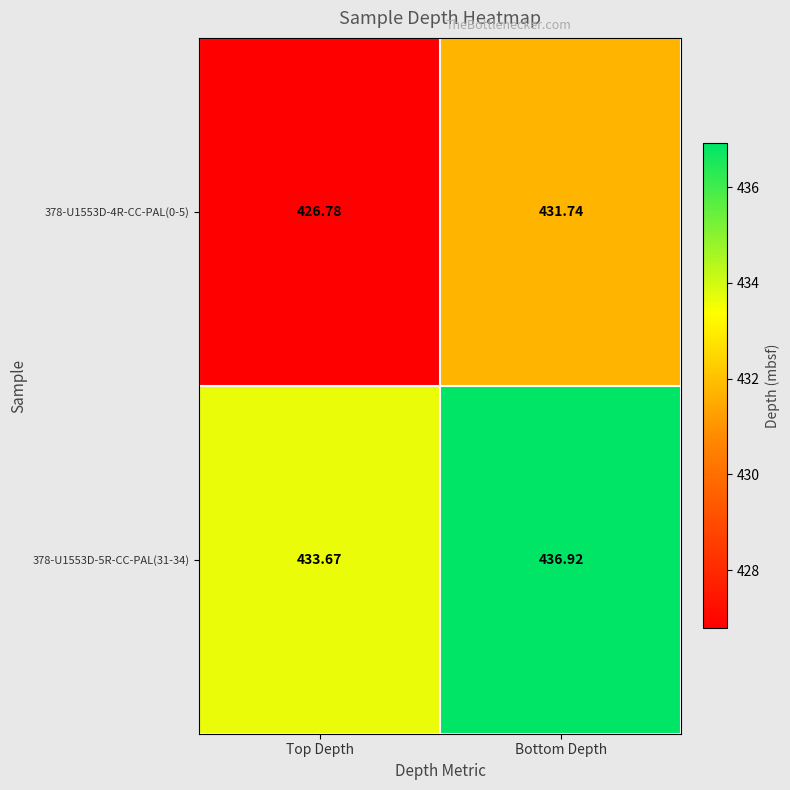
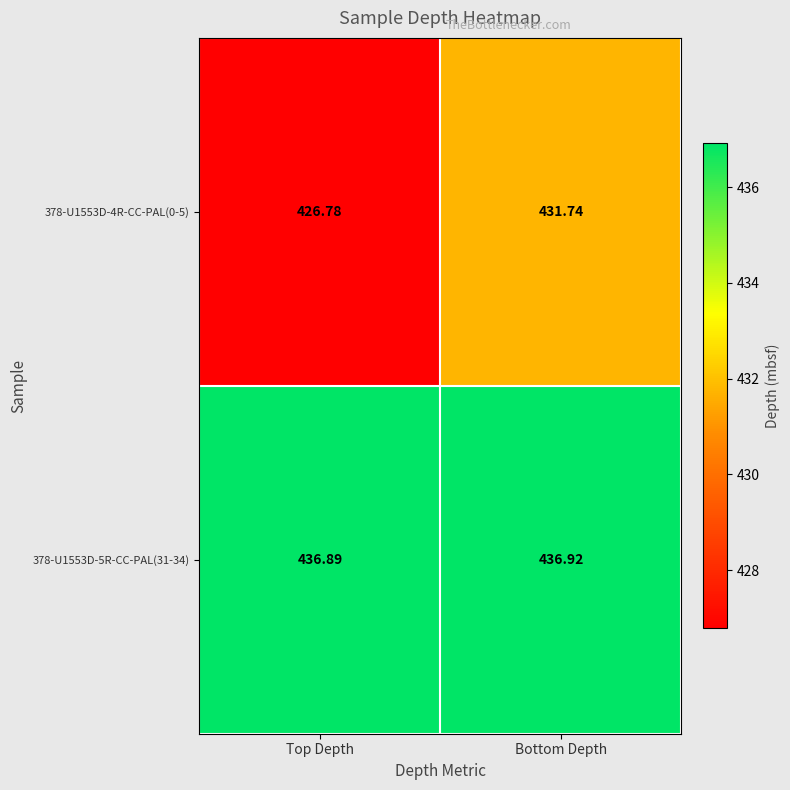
378-U1553D-5R-CC-PAL(31-34), Top Depth: 433.67 -> 436.89
